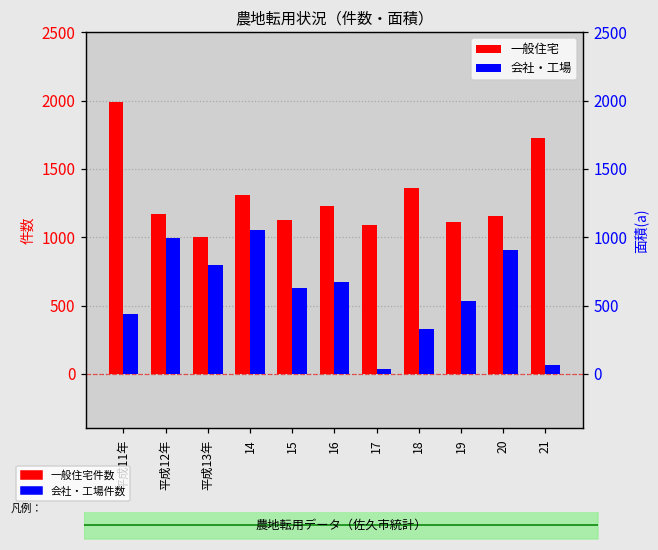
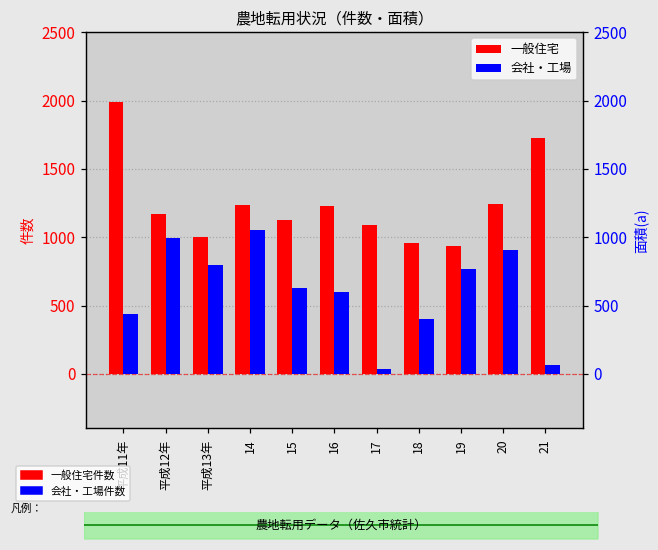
農地転用状況（件数・面積）, 一般住宅, 14: 1310 -> 1230
農地転用状況（件数・面積）, 会社・工場, 16: 670 -> 600
農地転用状況（件数・面積）, 一般住宅, 18: 1360 -> 960
農地転用状況（件数・面積）, 会社・工場, 18: 330 -> 400
農地転用状況（件数・面積）, 一般住宅, 19: 1110 -> 940
農地転用状況（件数・面積）, 会社・工場, 19: 530 -> 770
農地転用状況（件数・面積）, 一般住宅, 20: 1160 -> 1240
